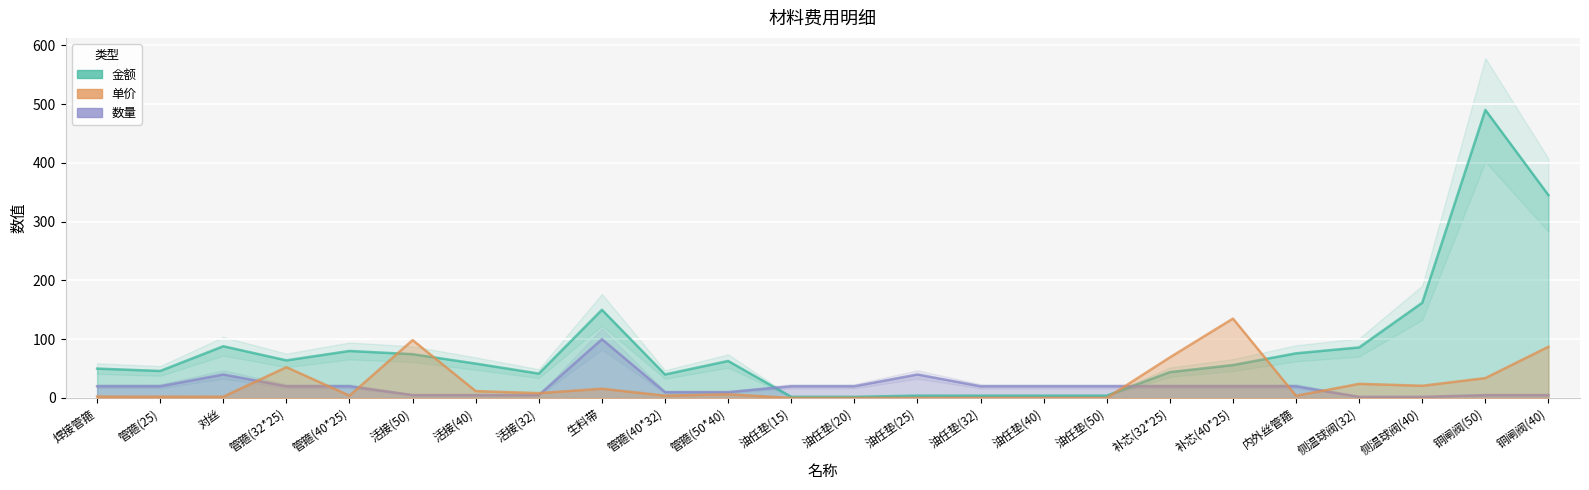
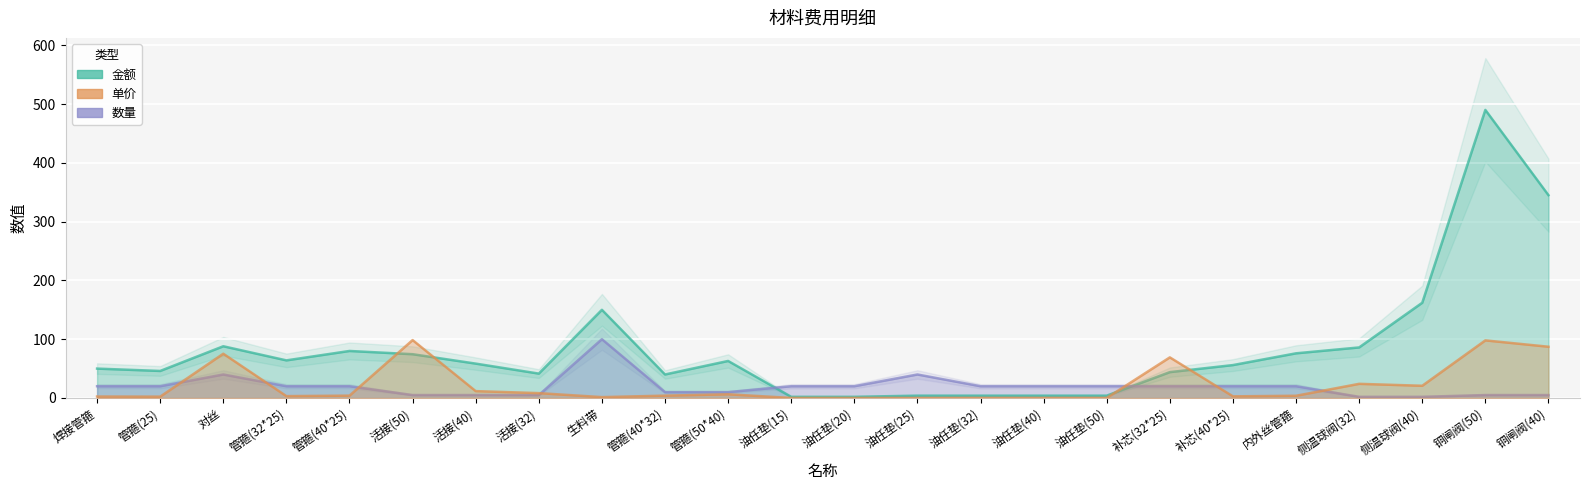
单价, 对丝: 0 -> 80
单价, 管箍(32*25): 50 -> 0
单价, 生料带: 20 -> 0
单价, 补芯(40*25): 140 -> 0
单价, 铜闸阀(50): 30 -> 100
